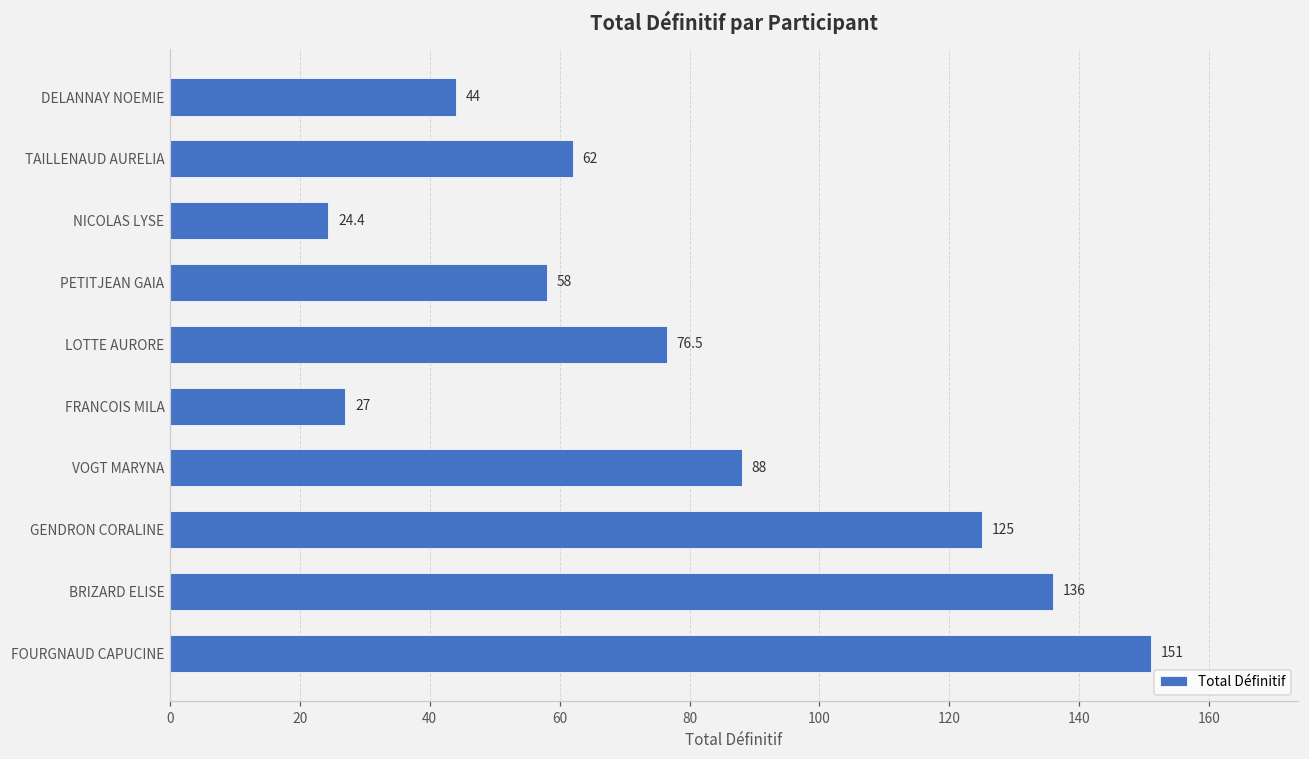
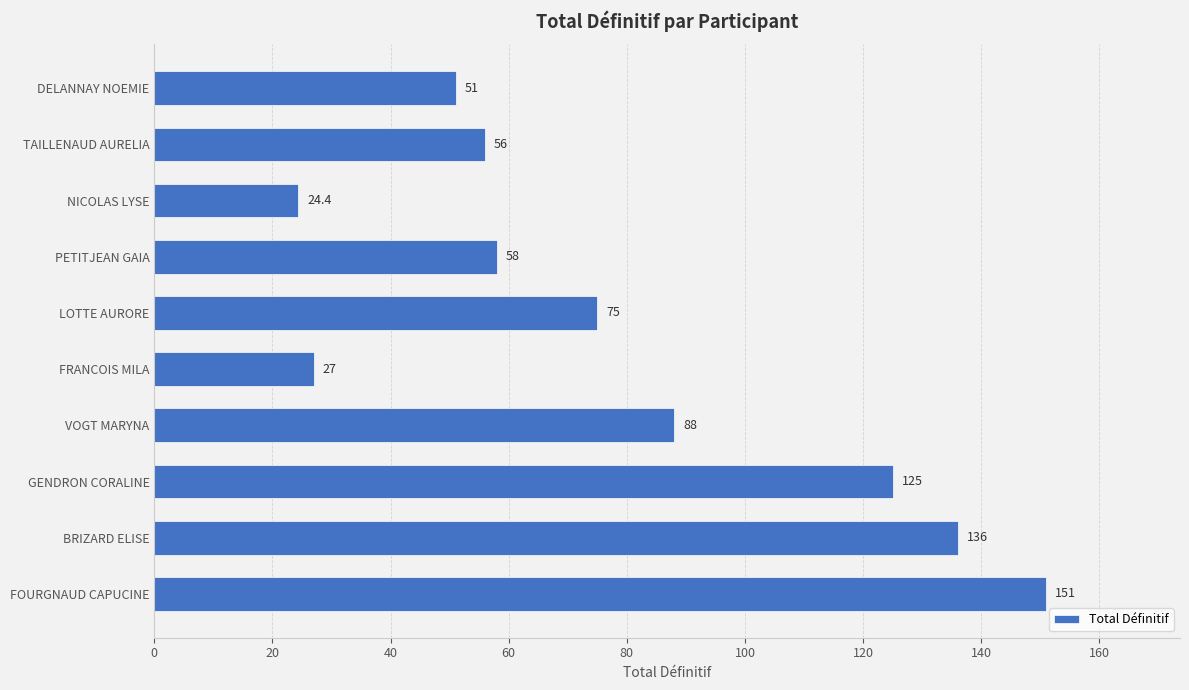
DELANNAY NOEMIE: 44 -> 51
TAILLENAUD AURELIA: 62 -> 56
LOTTE AURORE: 76.5 -> 75
